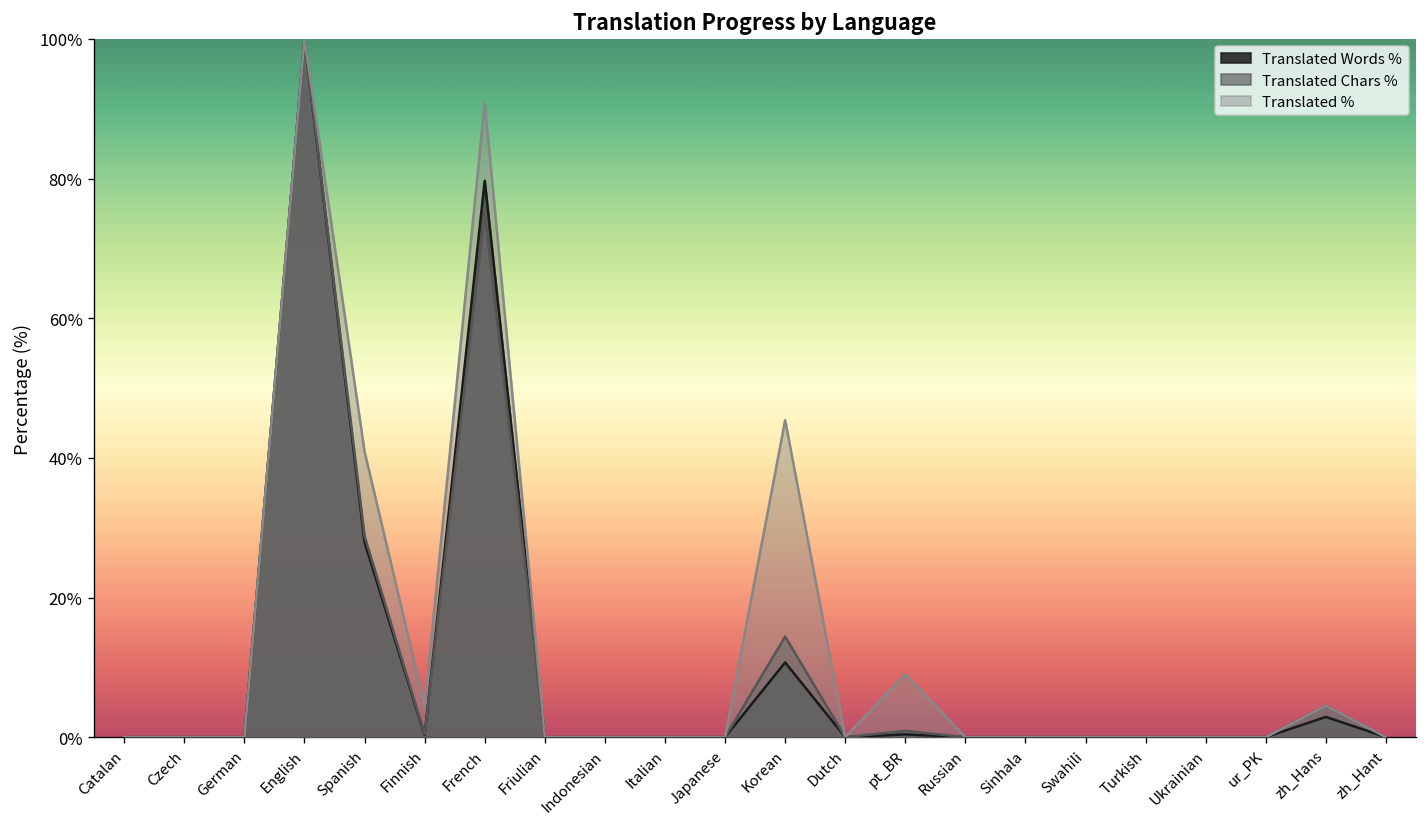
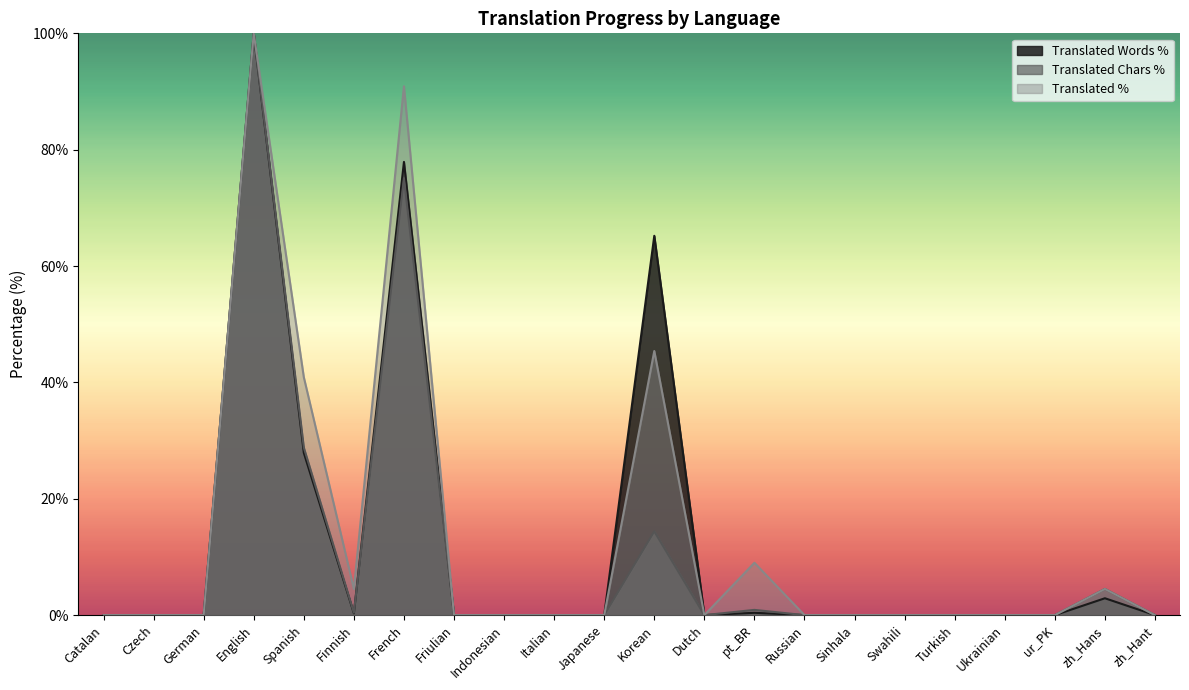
Translated Words %, French: 80% -> 78%
Translated Words %, Korean: 11% -> 65%
